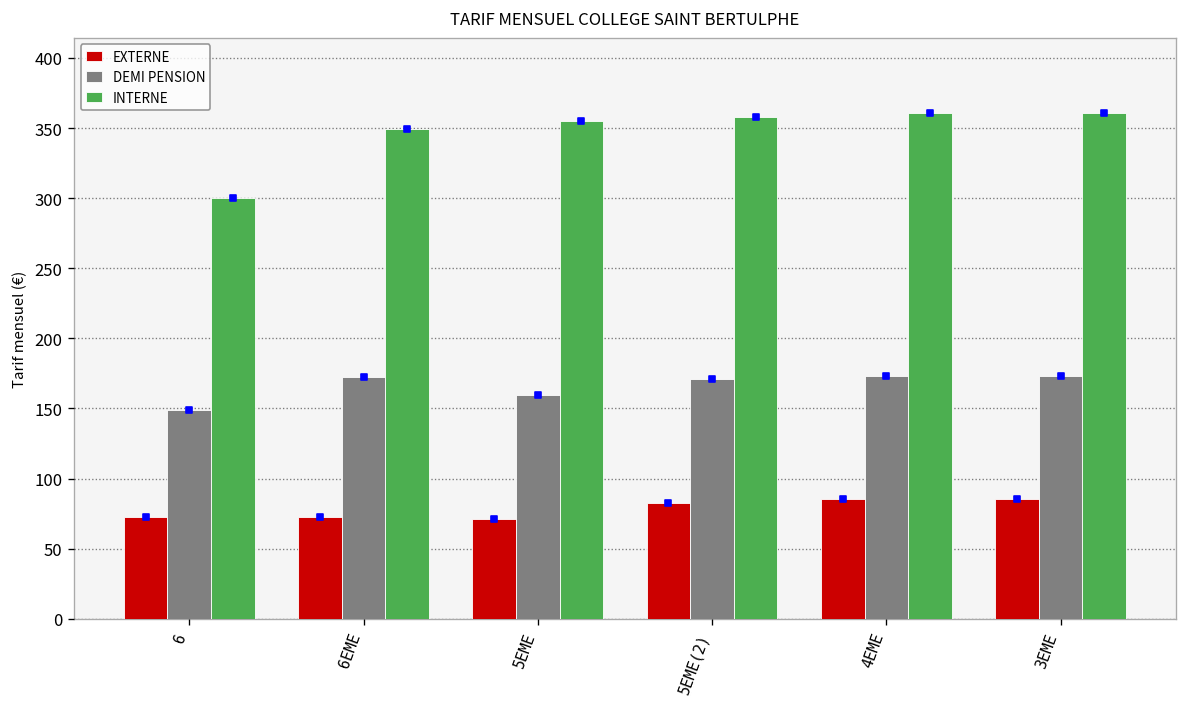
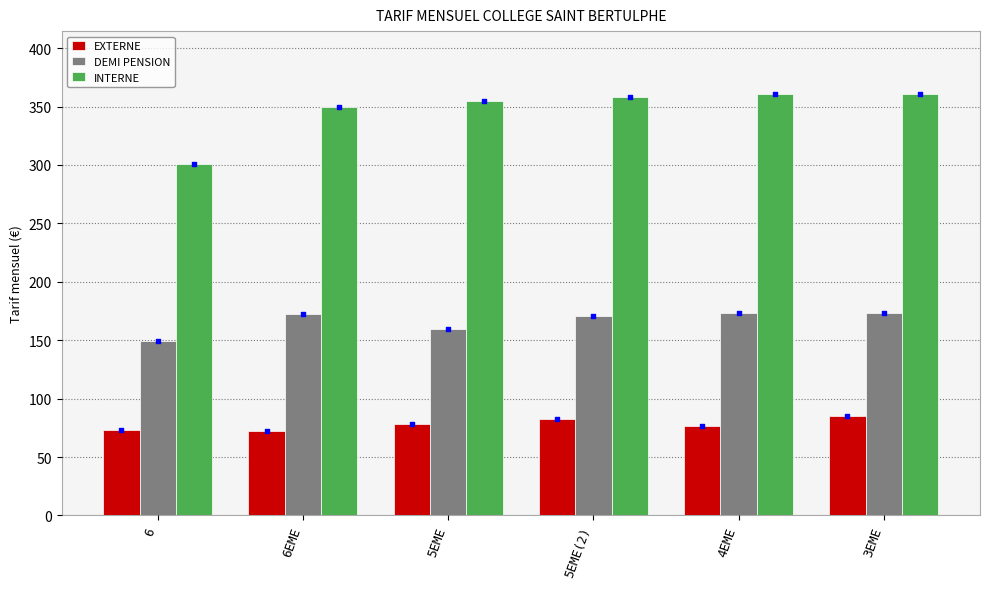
EXTERNE, 5EME: 71 -> 79
EXTERNE, 4EME: 85 -> 76
